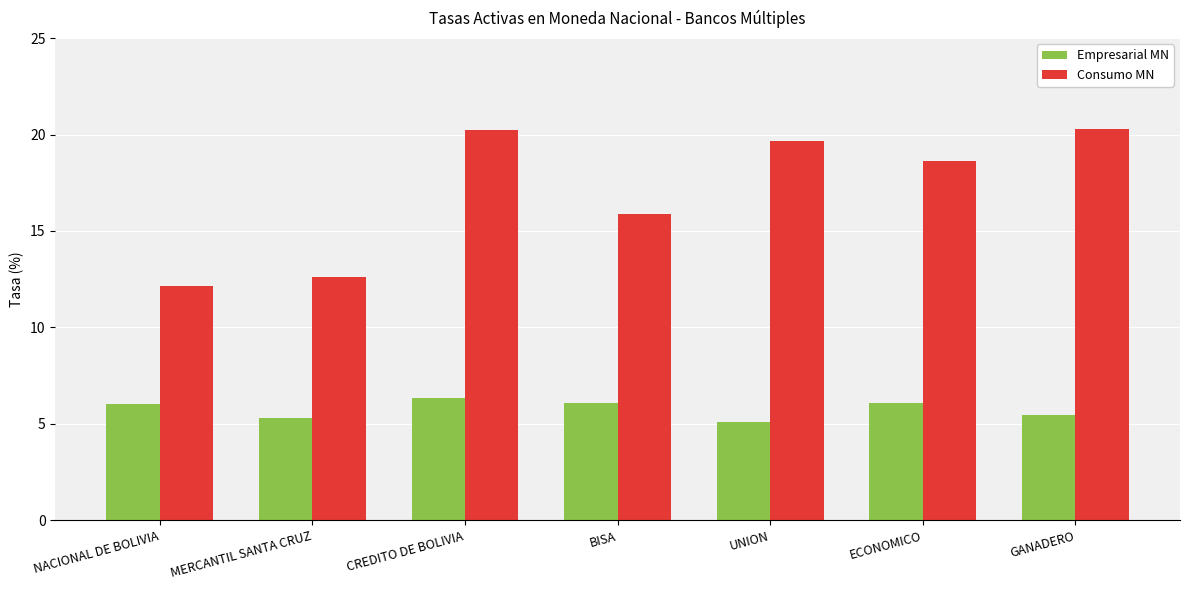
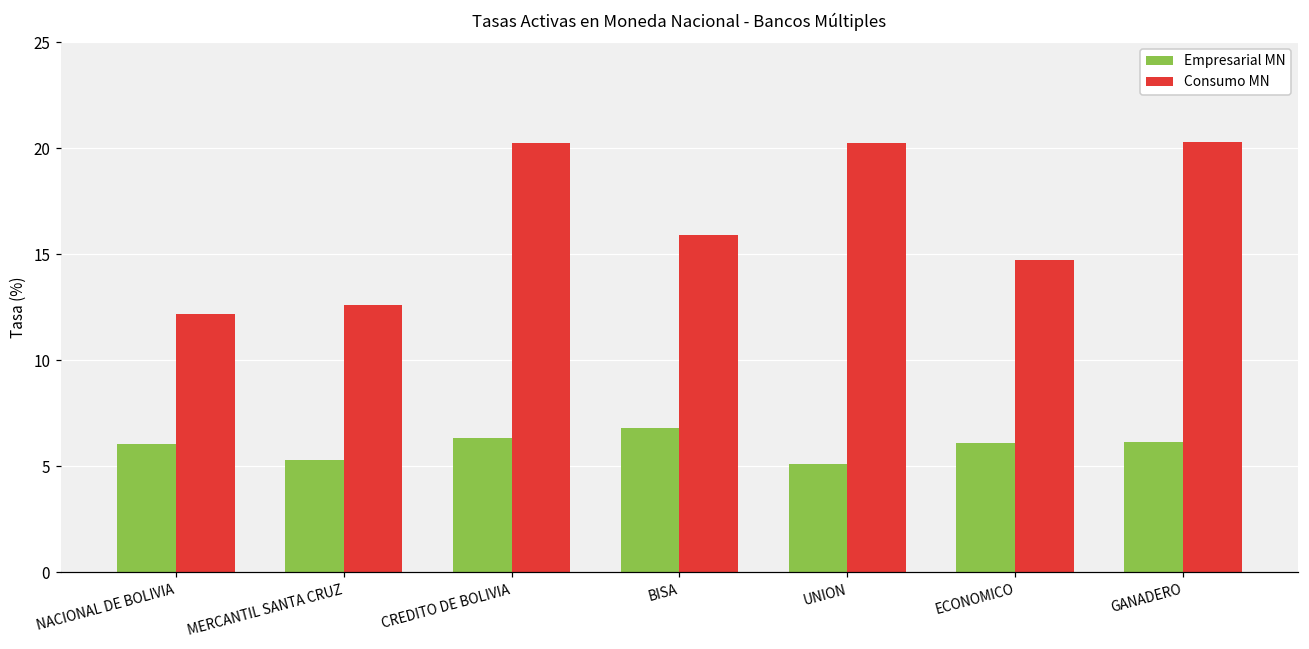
Empresarial MN, BISA: 6.1 -> 6.8
Consumo MN, UNION: 19.7 -> 20.2
Consumo MN, ECONOMICO: 18.7 -> 14.7
Empresarial MN, GANADERO: 5.4 -> 6.1
